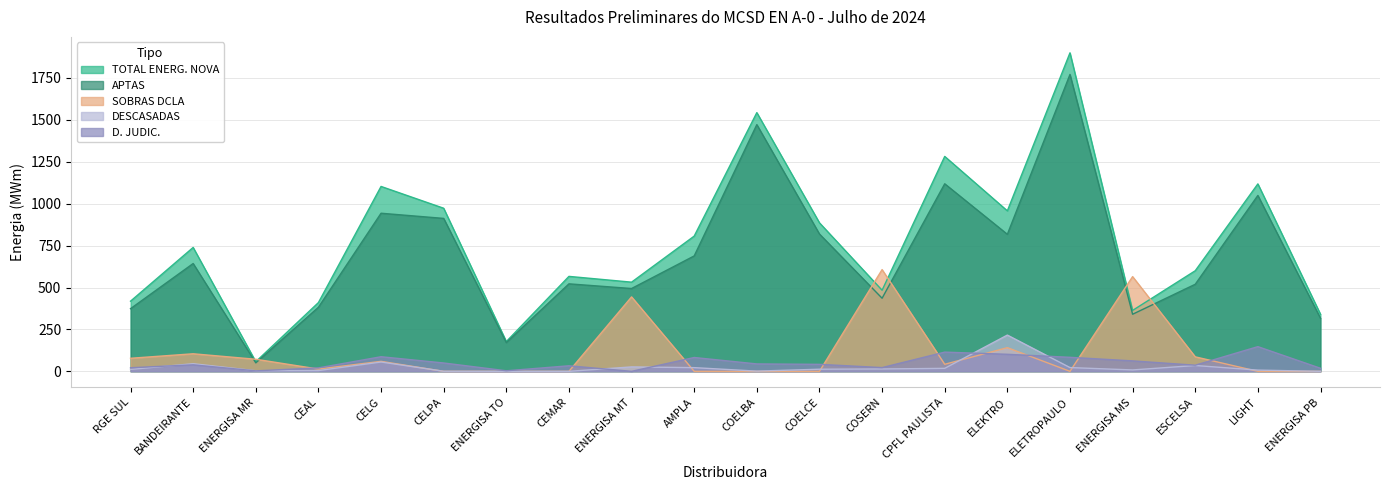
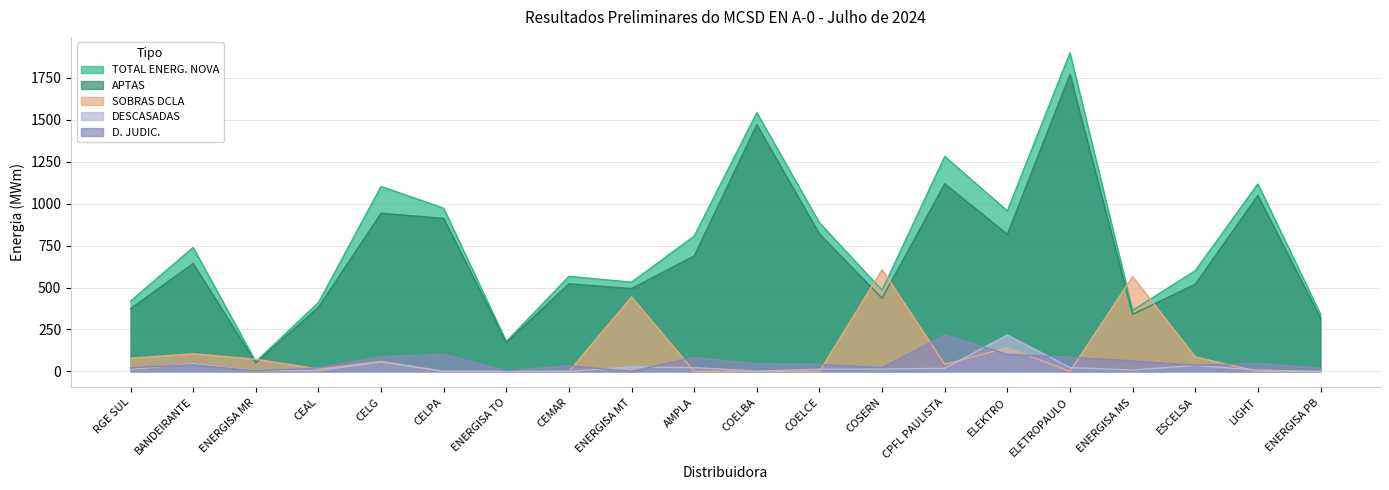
D. JUDIC., CELPA: 50 -> 100
D. JUDIC., CPFL PAULISTA: 110 -> 220
D. JUDIC., LIGHT: 150 -> 50
